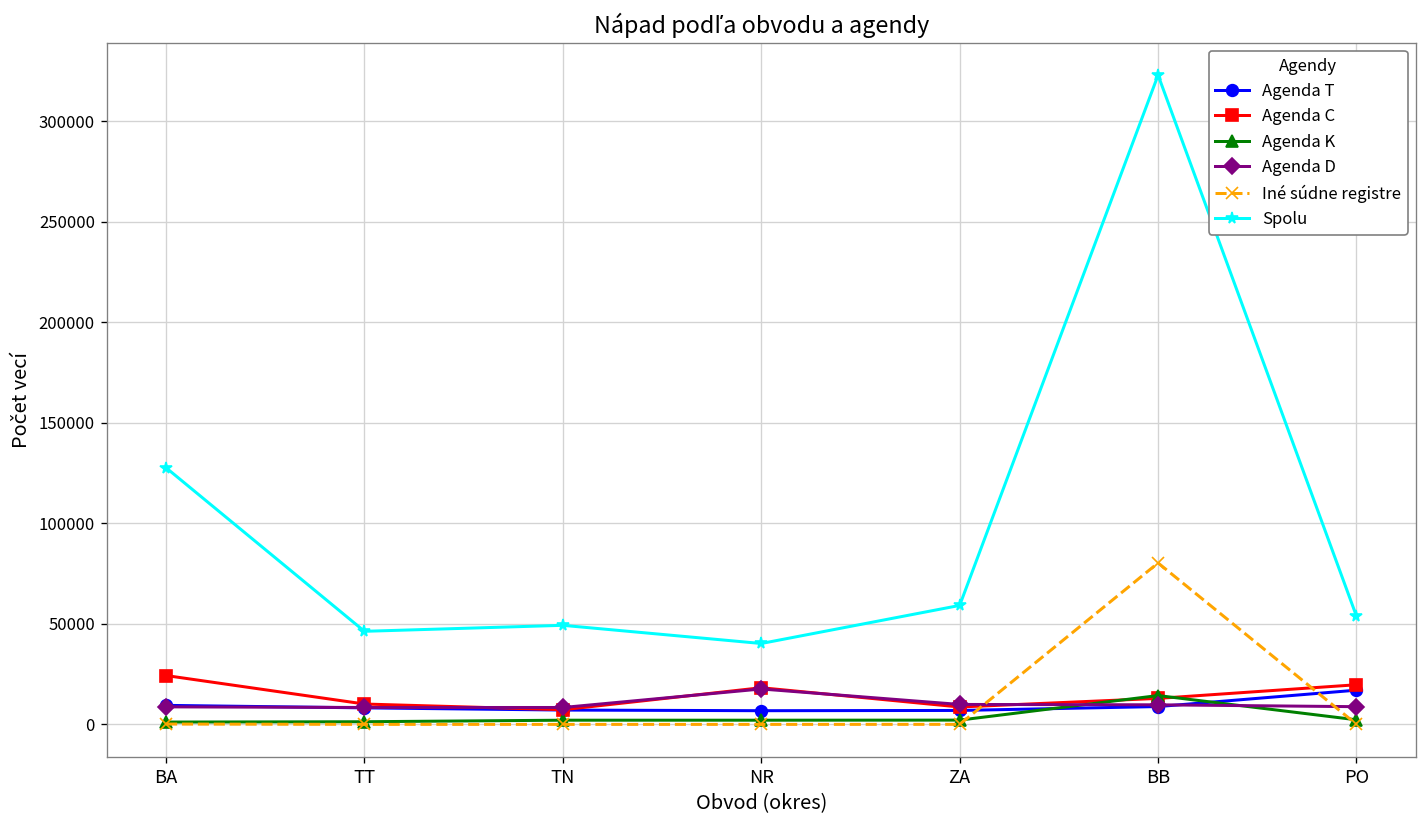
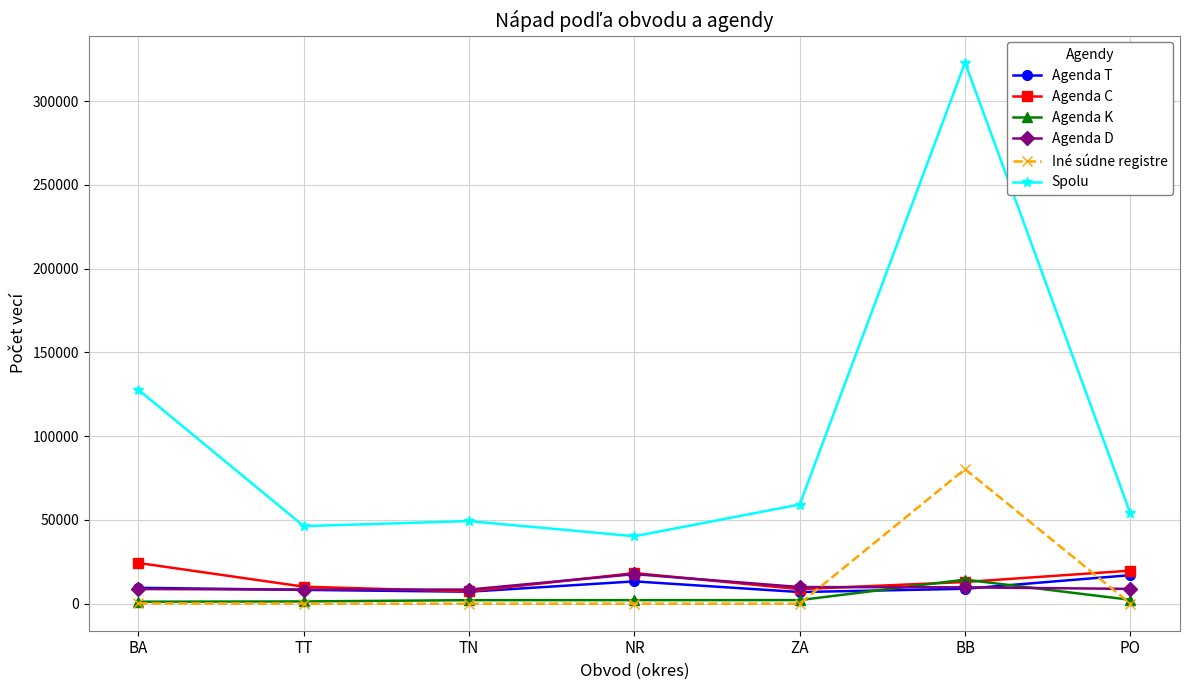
Agenda T, NR: 7000 -> 13000
